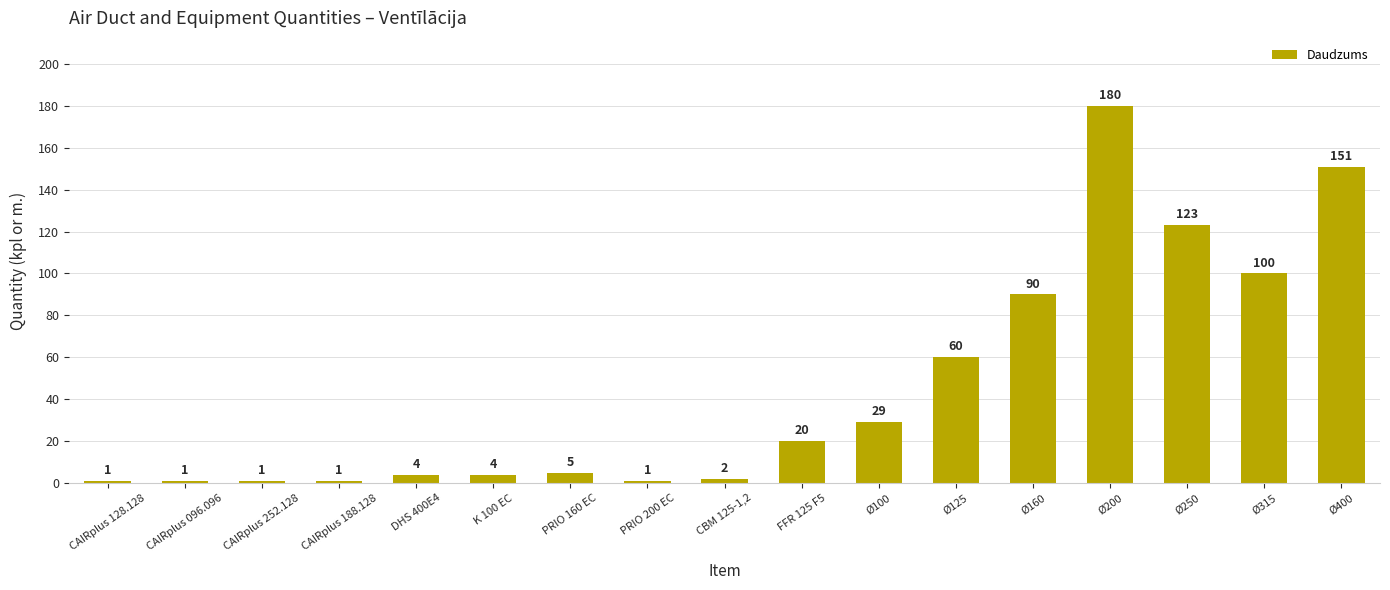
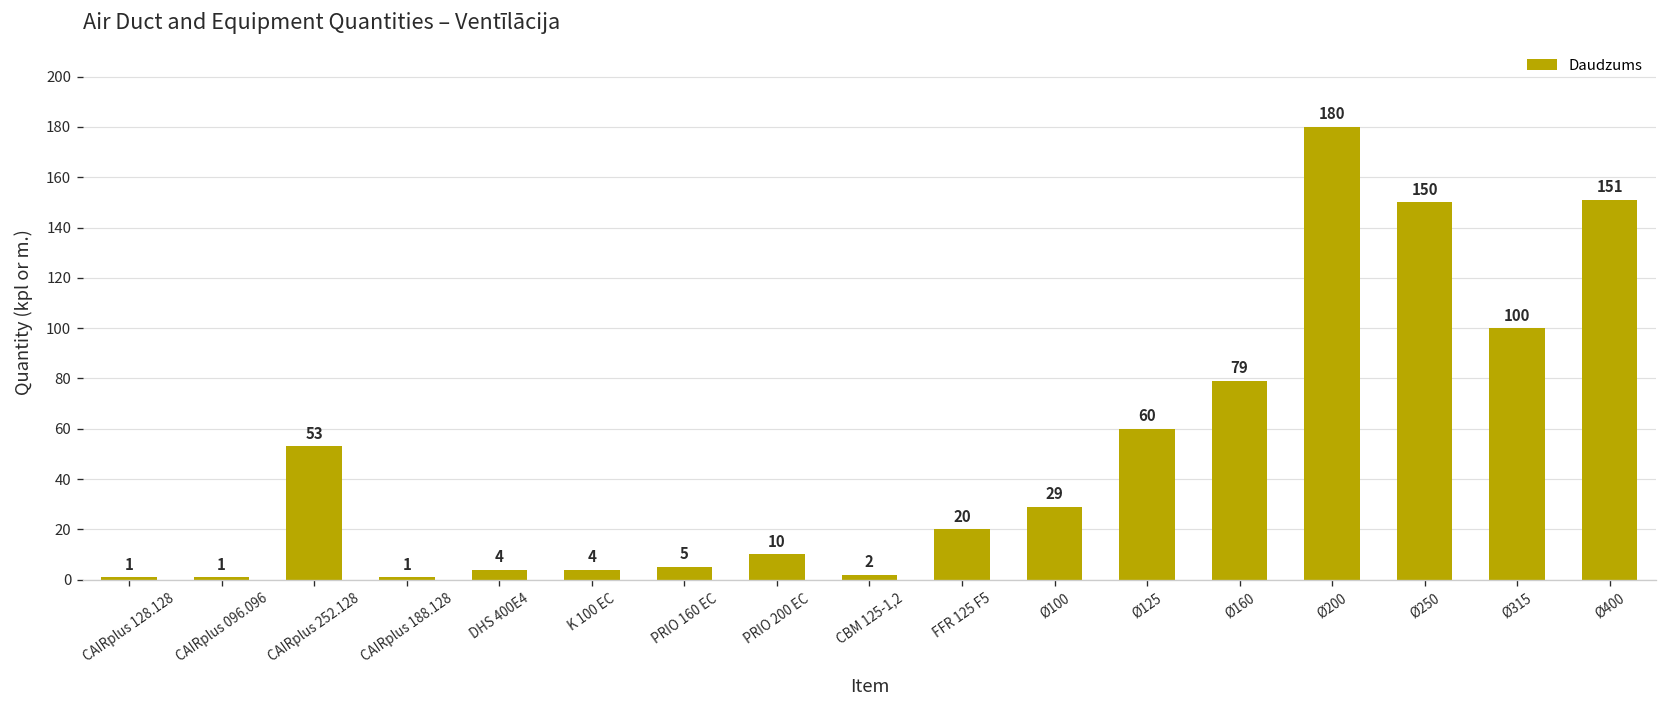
CAIRplus 252.128: 1 -> 53
PRIO 200 EC: 1 -> 10
Ø160: 90 -> 79
Ø250: 123 -> 150
